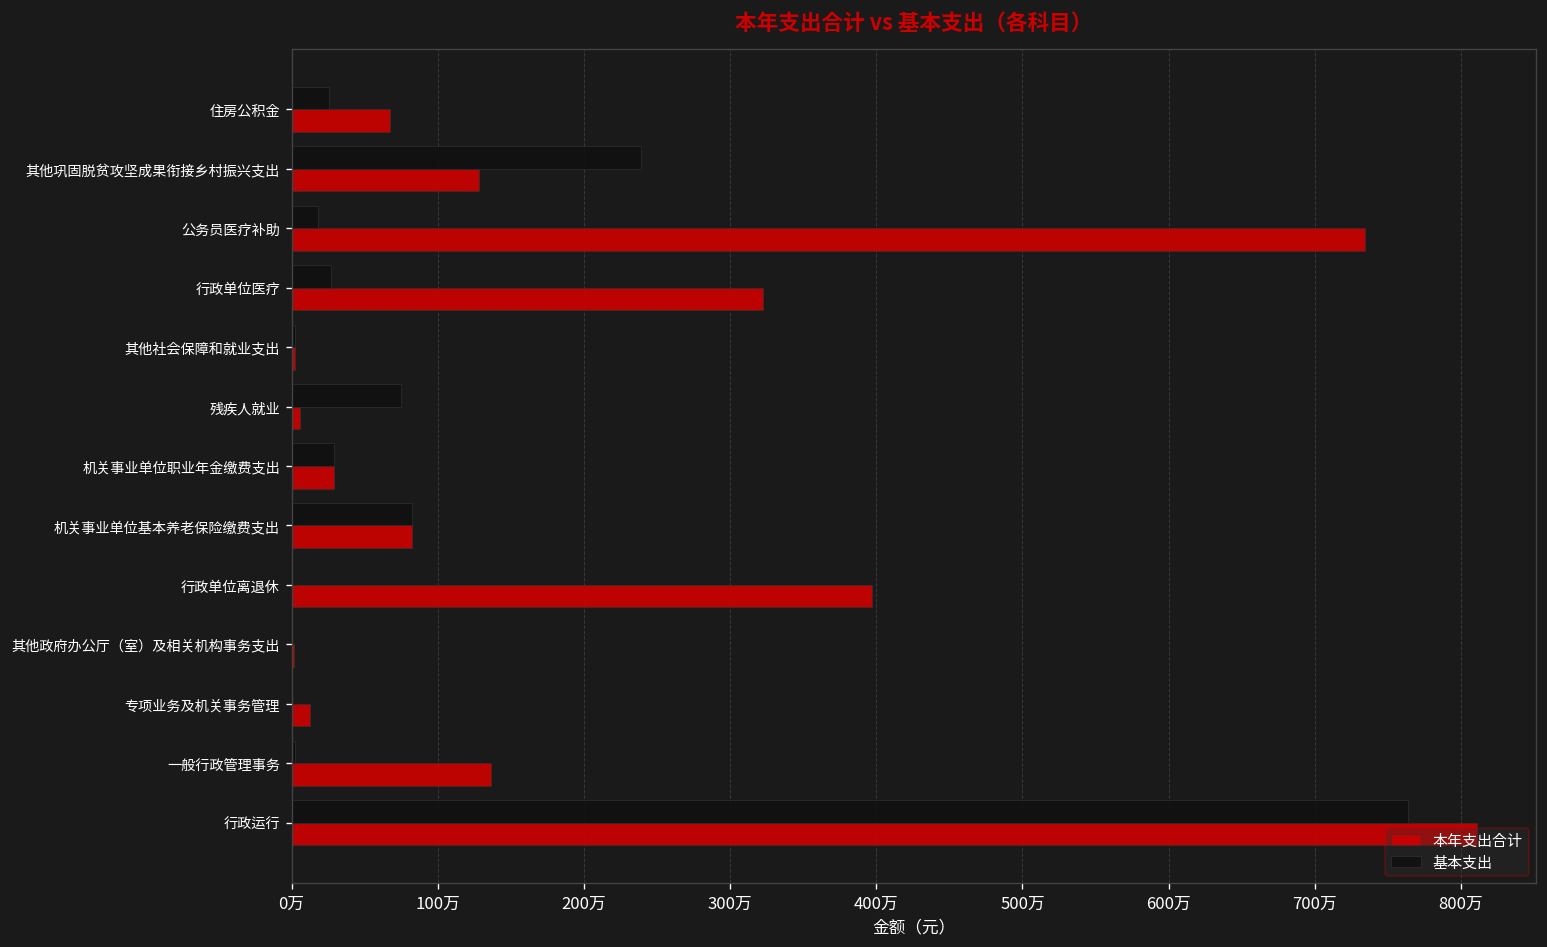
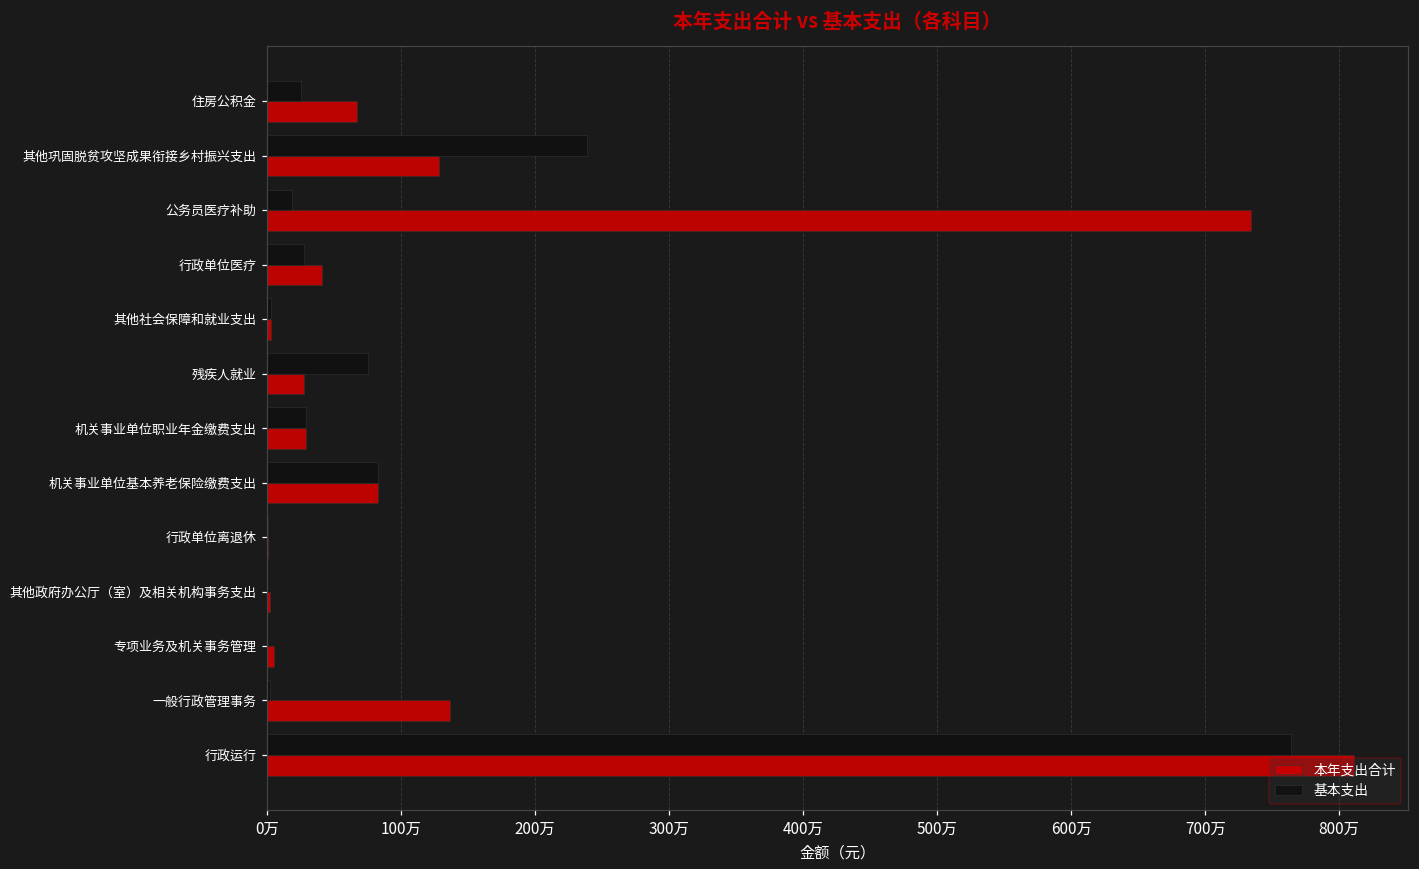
本年支出合计, 行政单位医疗: 322万 -> 41万
本年支出合计, 残疾人就业: 6万 -> 28万
本年支出合计, 行政单位离退休: 397万 -> 1万
本年支出合计, 专项业务及机关事务管理: 13万 -> 5万
